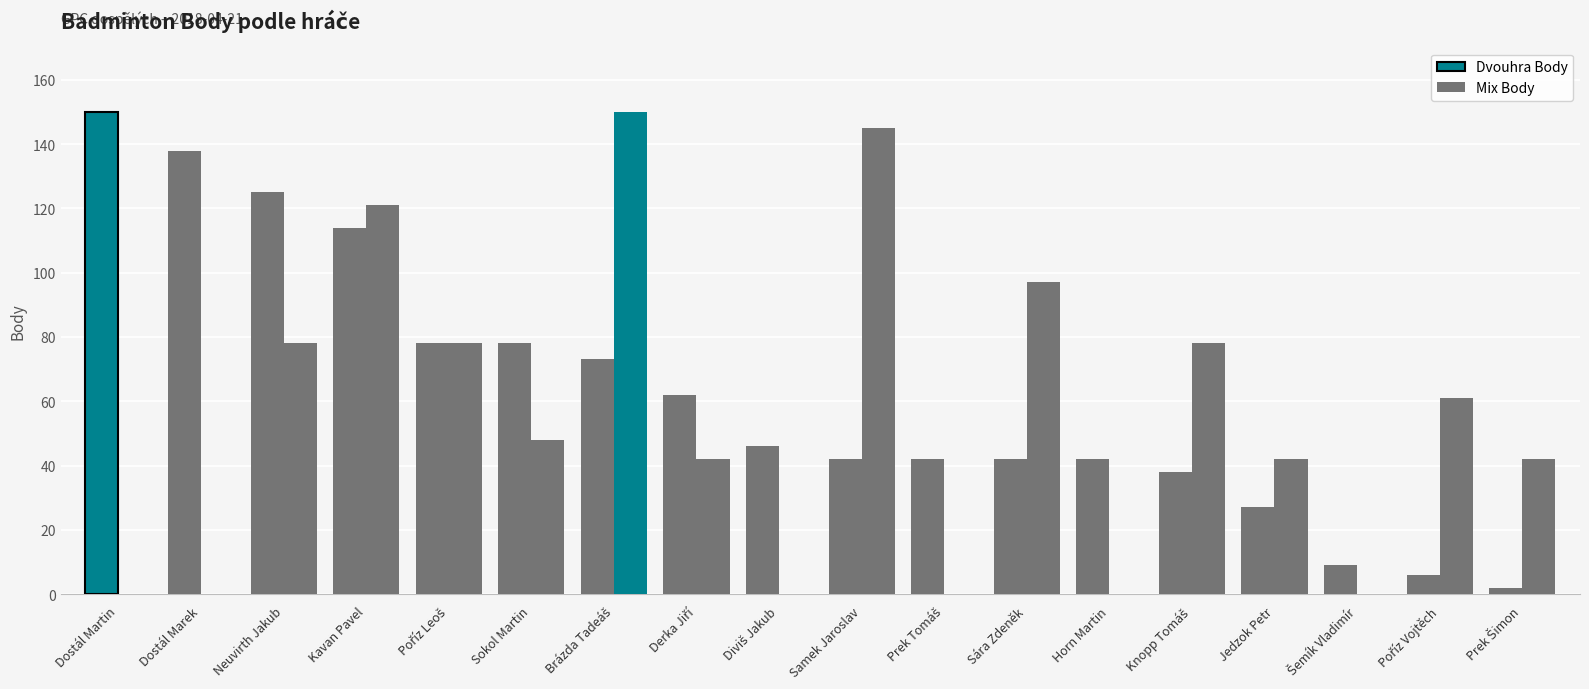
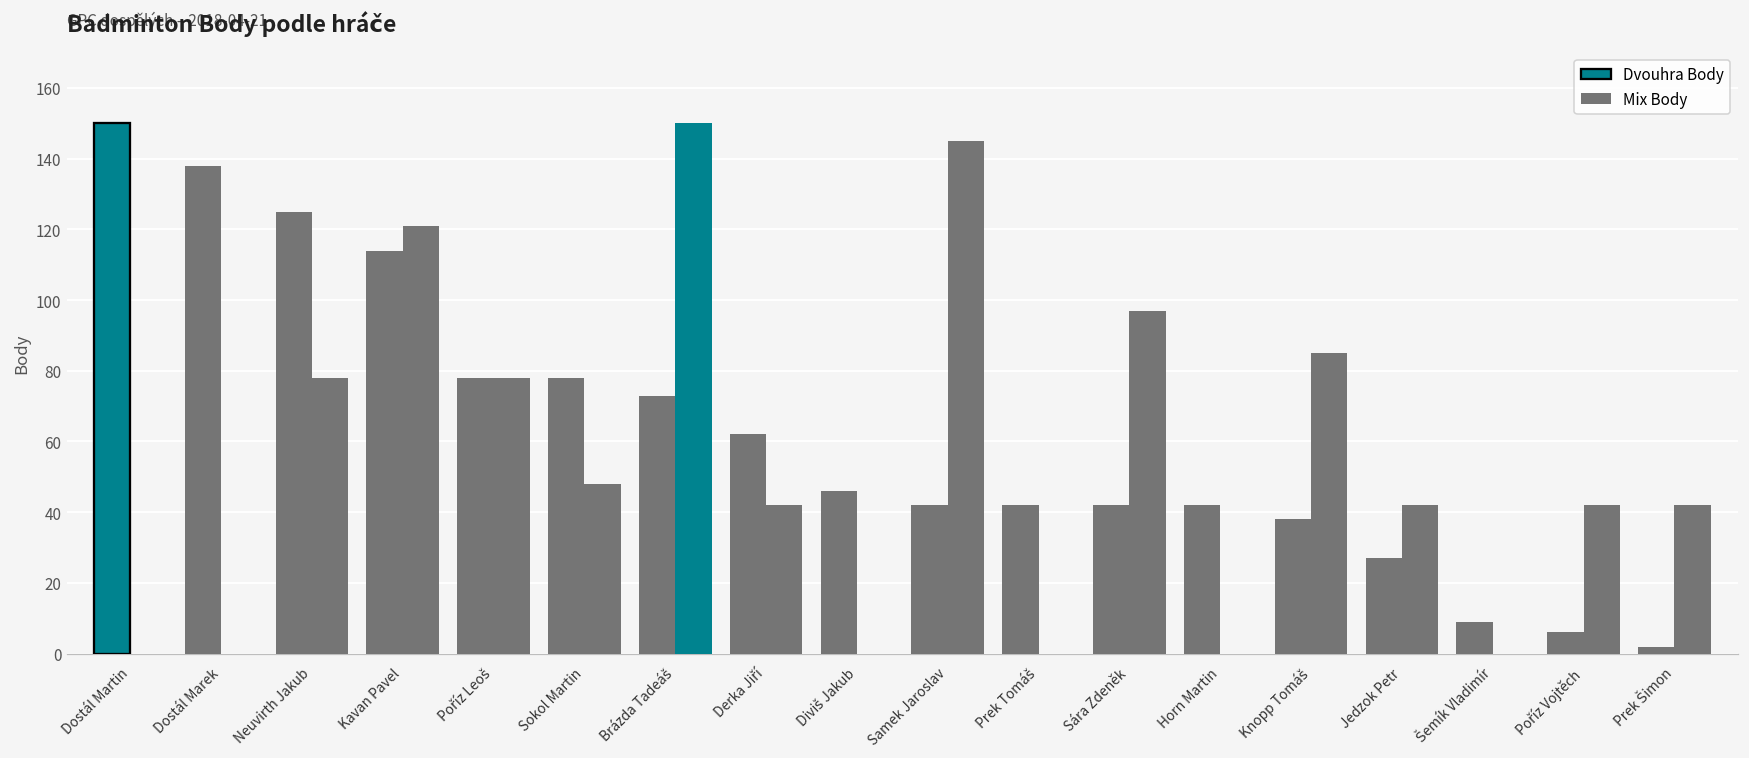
Mix Body, Knopp Tomáš: 78 -> 85
Mix Body, Poříz Vojtěch: 61 -> 42
